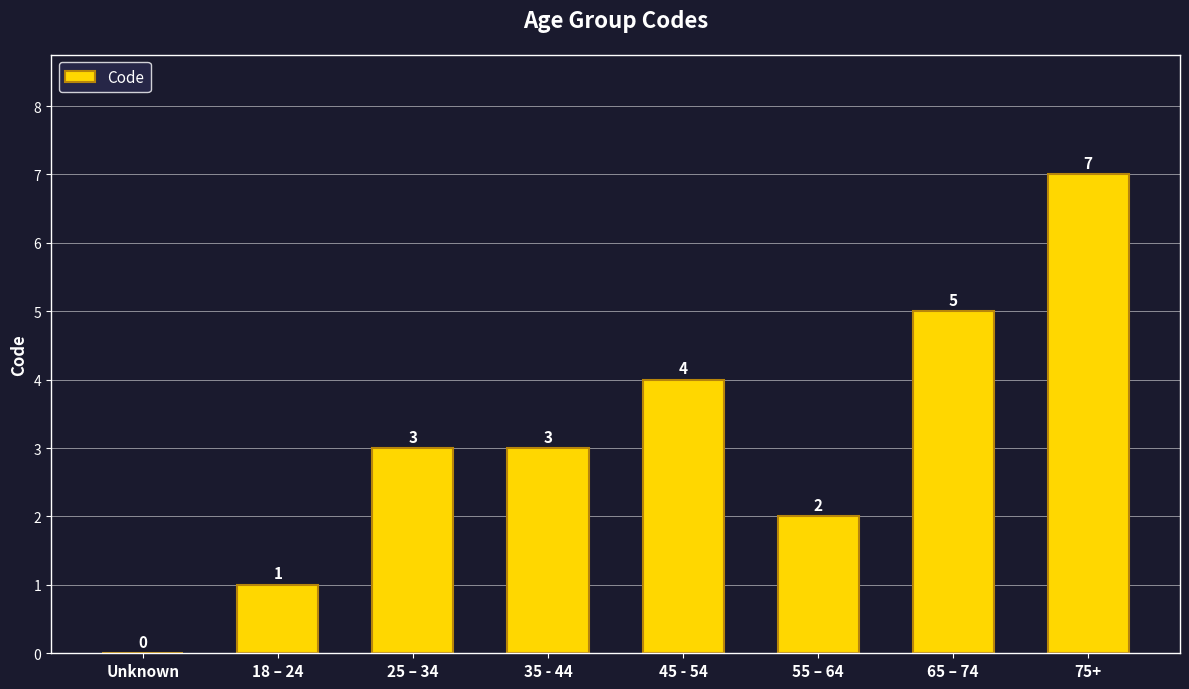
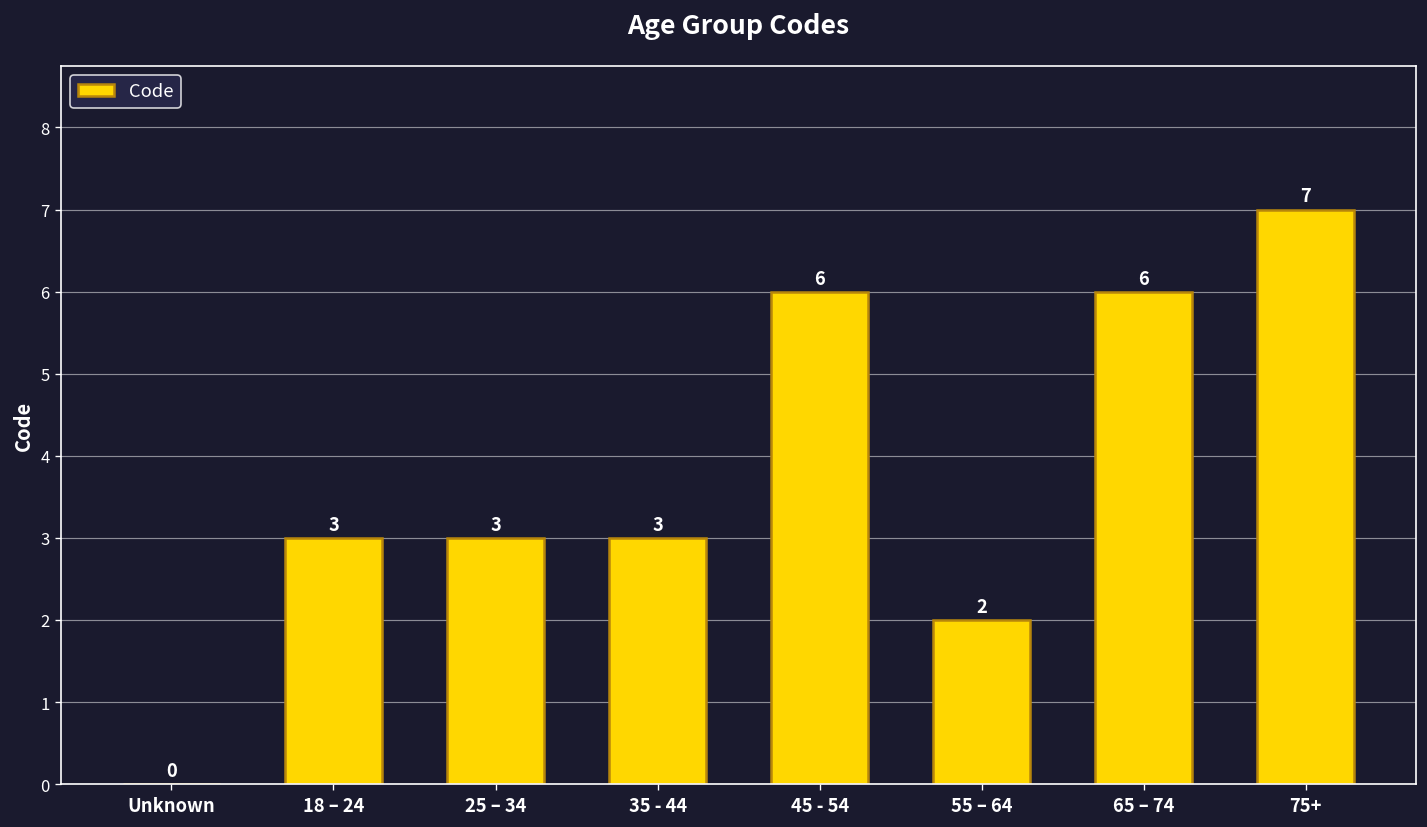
18 – 24: 1 -> 3
45 - 54: 4 -> 6
65 – 74: 5 -> 6
